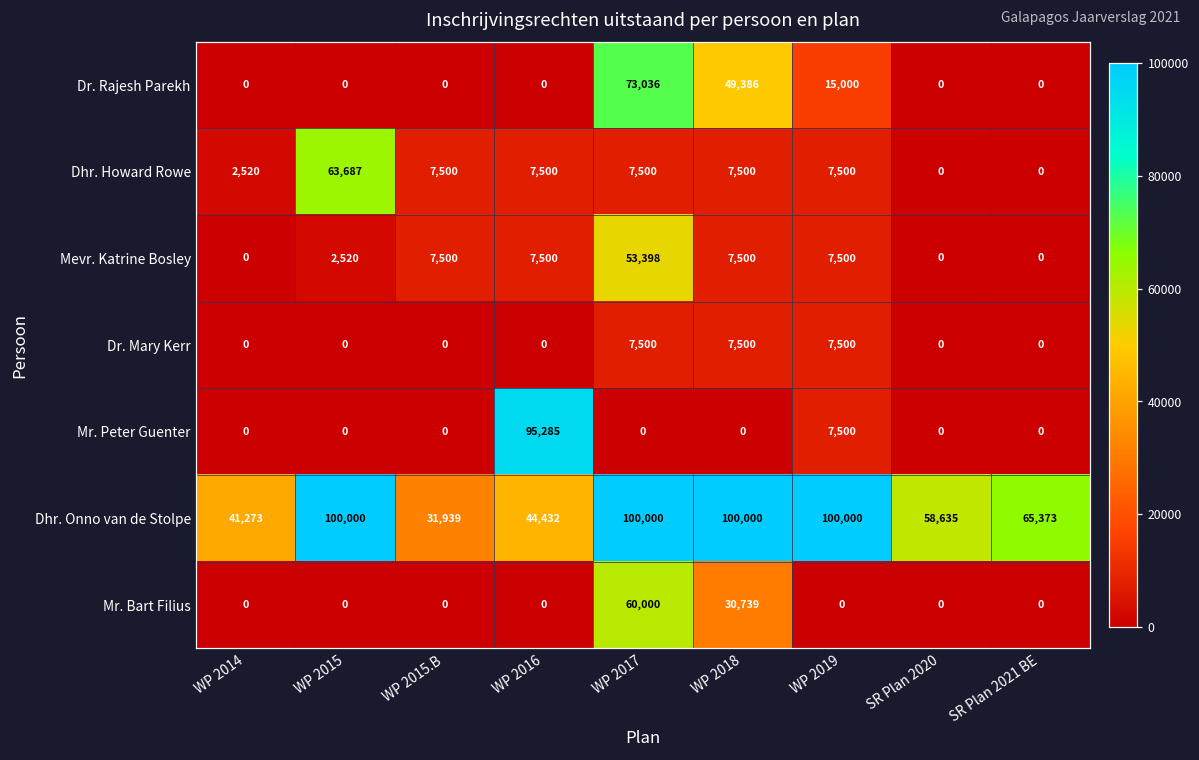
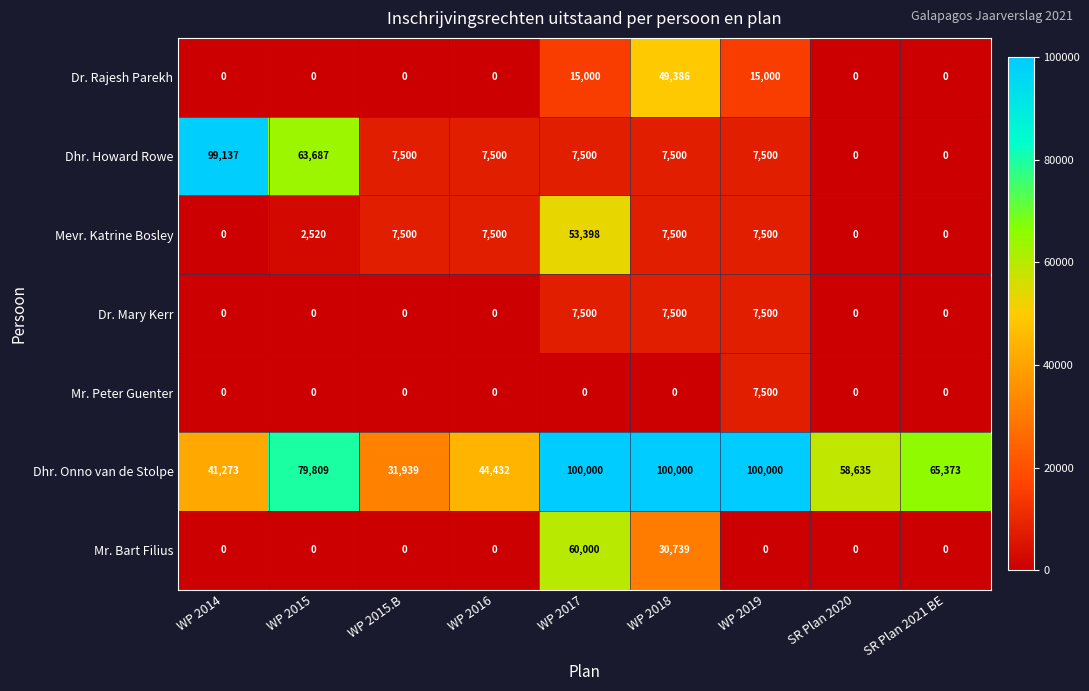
Dr. Rajesh Parekh, WP 2017: 73,036 -> 15,000
Dhr. Howard Rowe, WP 2014: 2,520 -> 99,137
Mr. Peter Guenter, WP 2016: 95,285 -> 0
Dhr. Onno van de Stolpe, WP 2015: 100,000 -> 79,809
